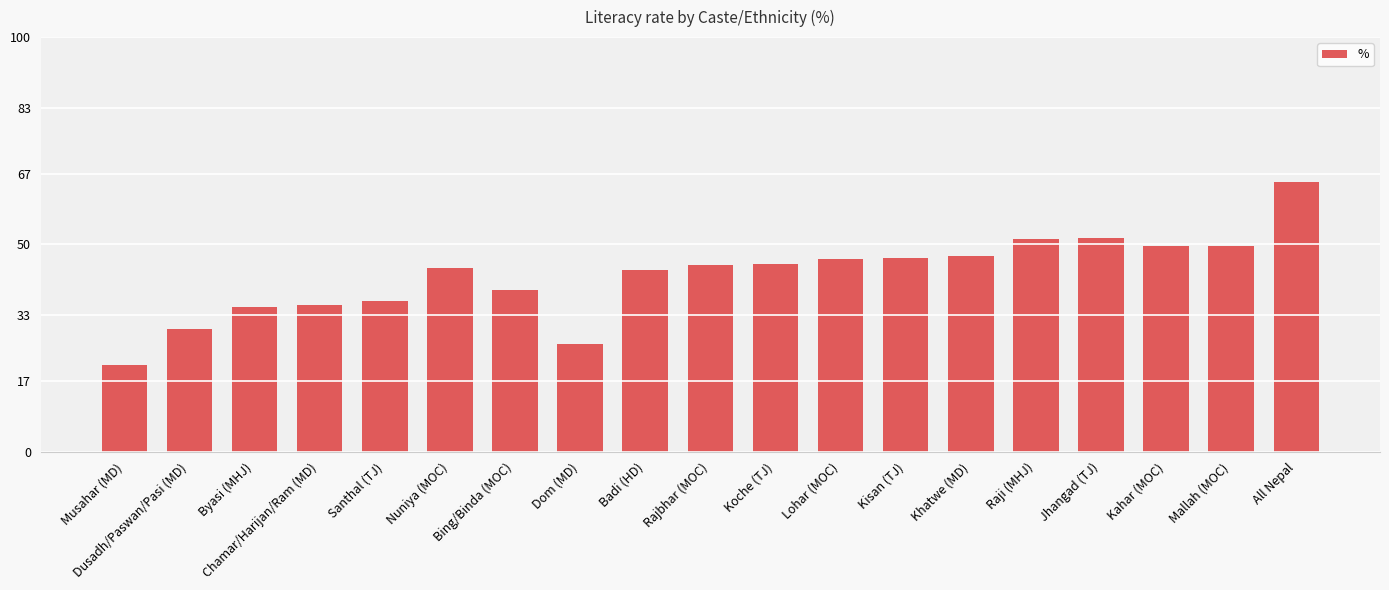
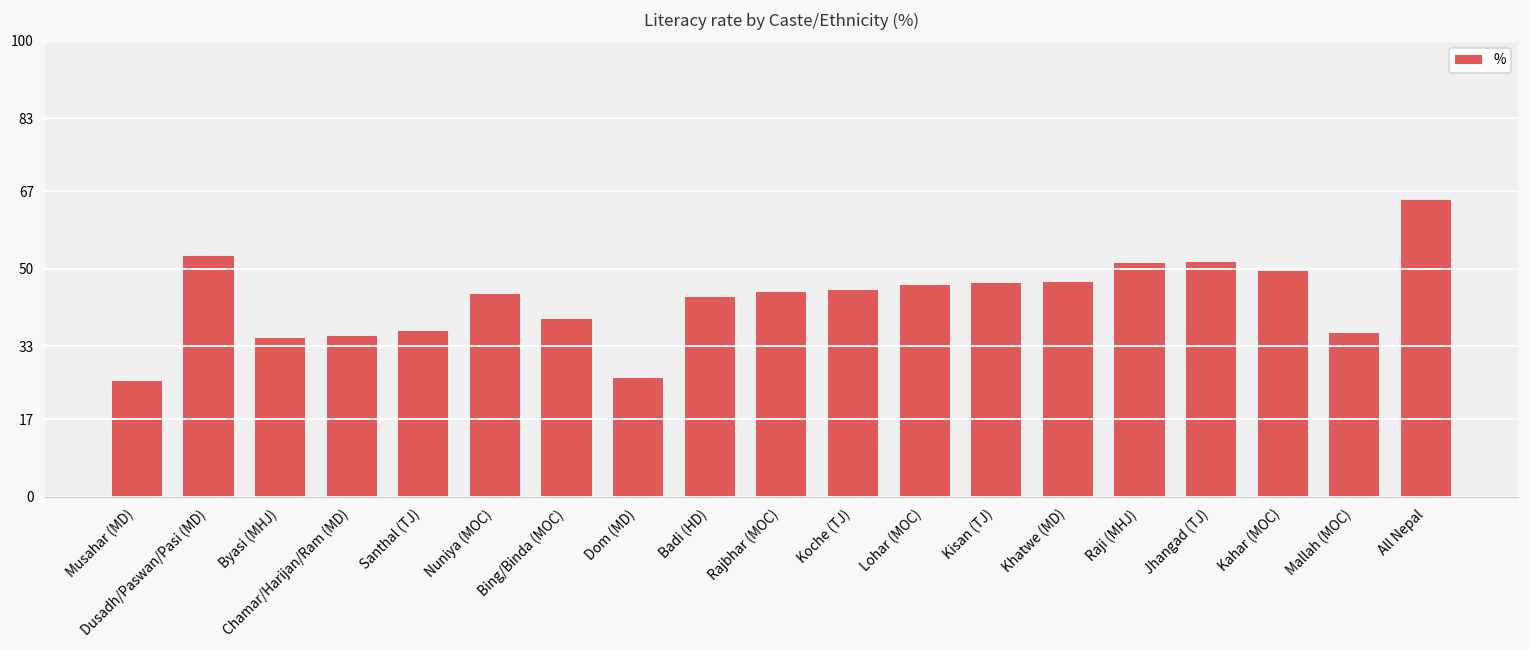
Musahar (MD): 21 -> 25
Dusadh/Paswan/Pasi (MD): 30 -> 53
Mallah (MOC): 50 -> 36
